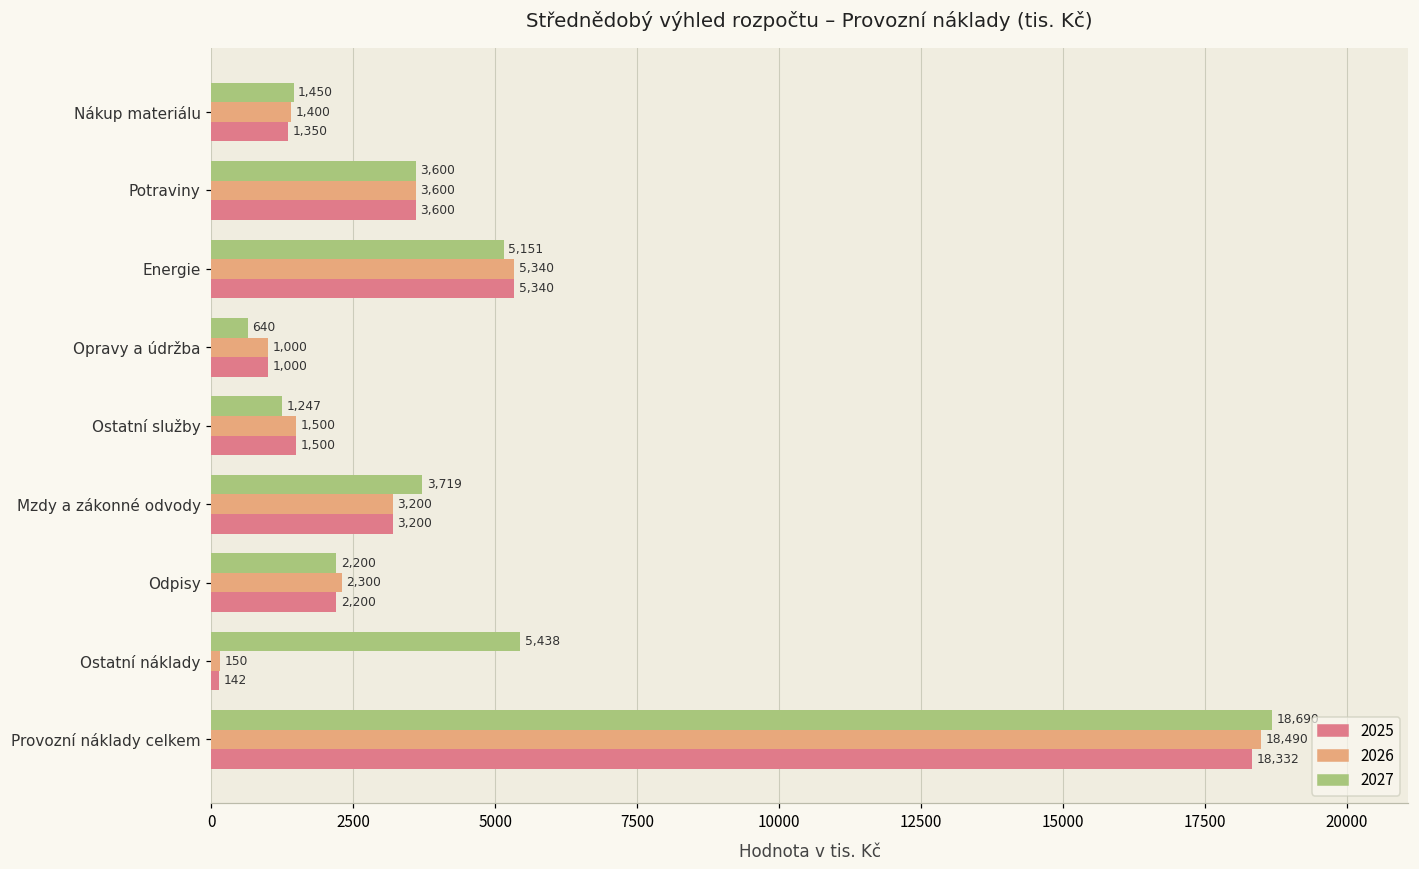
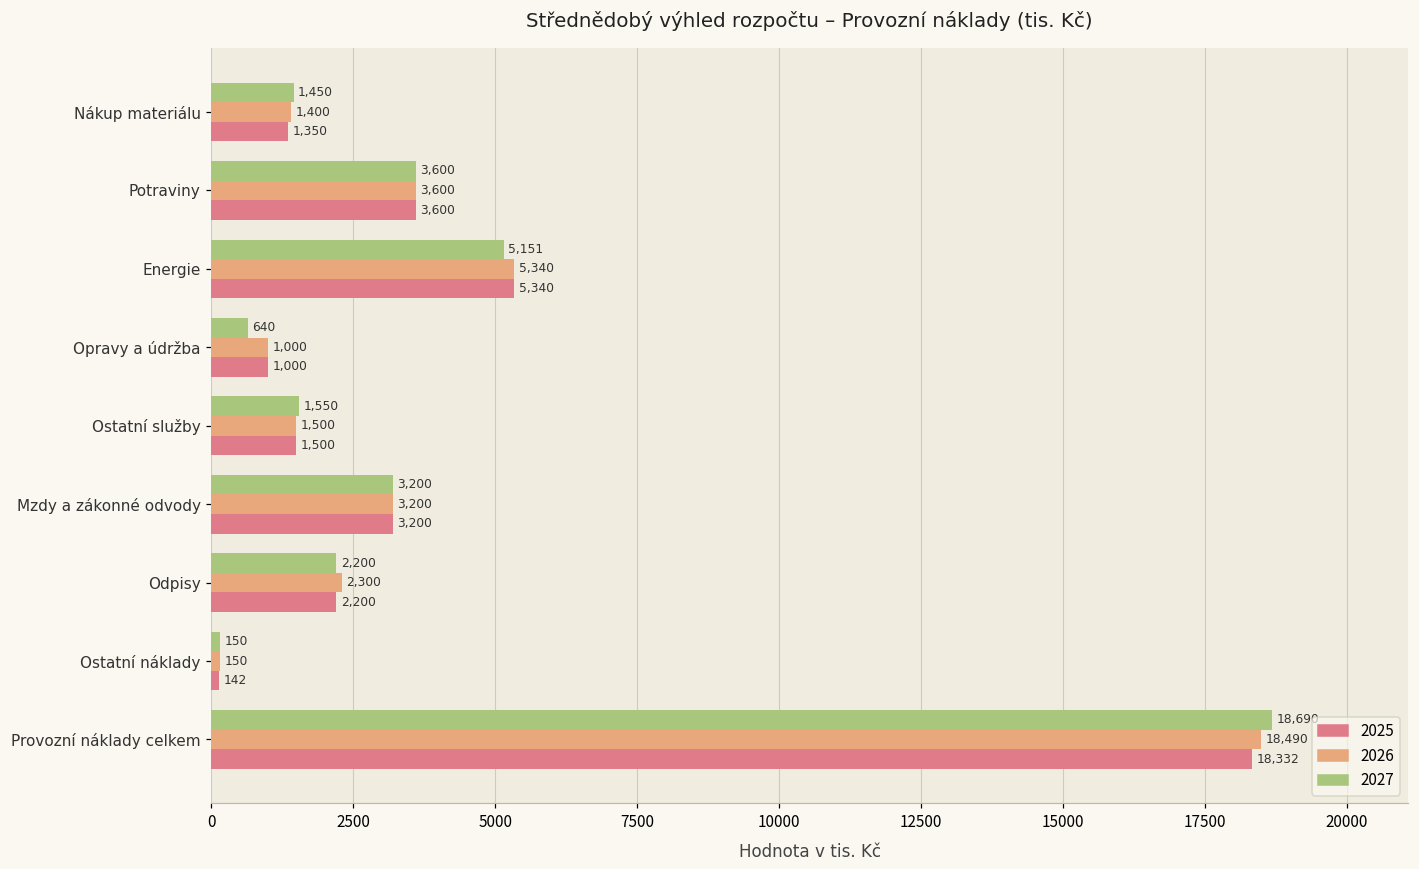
2027, Ostatní služby: 1,247 -> 1,550
2027, Mzdy a zákonné odvody: 3,719 -> 3,200
2027, Ostatní náklady: 5,438 -> 150
